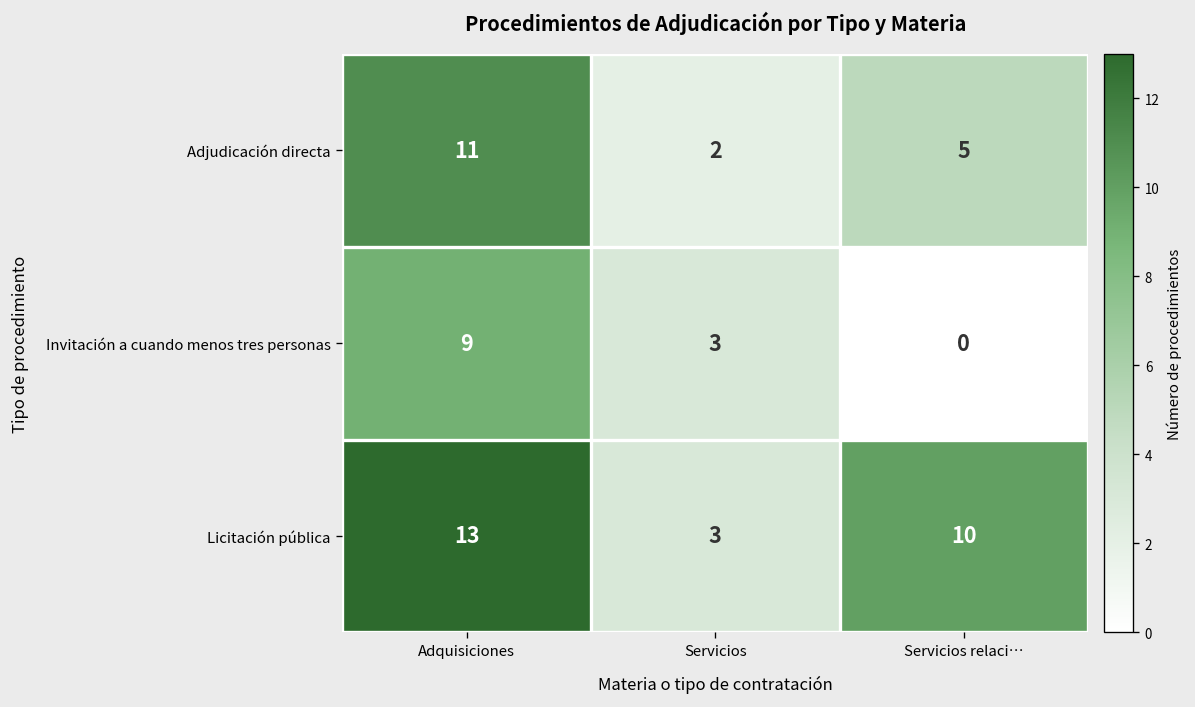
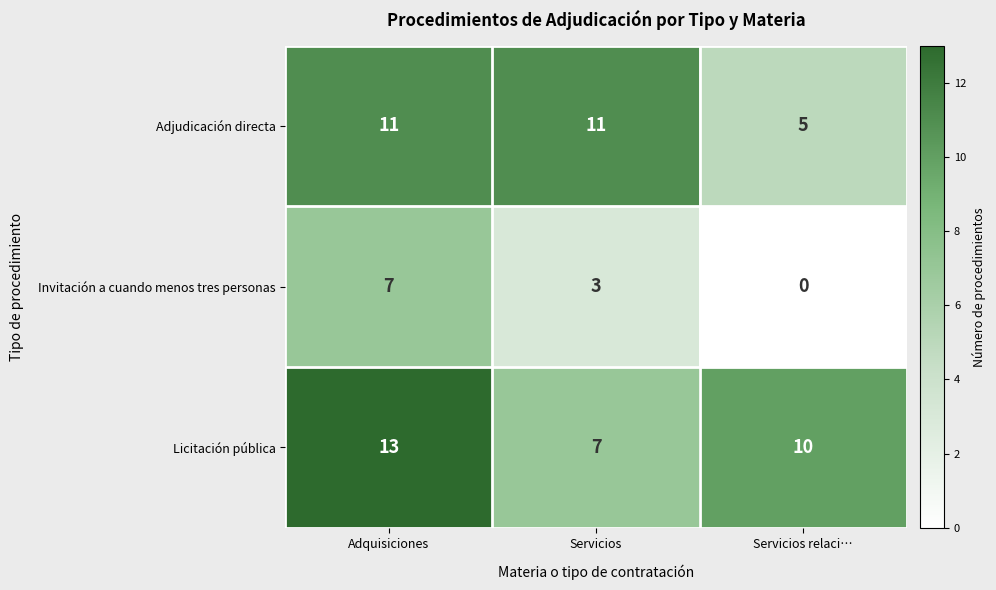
Adjudicación directa, Servicios: 2 -> 11
Invitación a cuando menos tres personas, Adquisiciones: 9 -> 7
Licitación pública, Servicios: 3 -> 7
